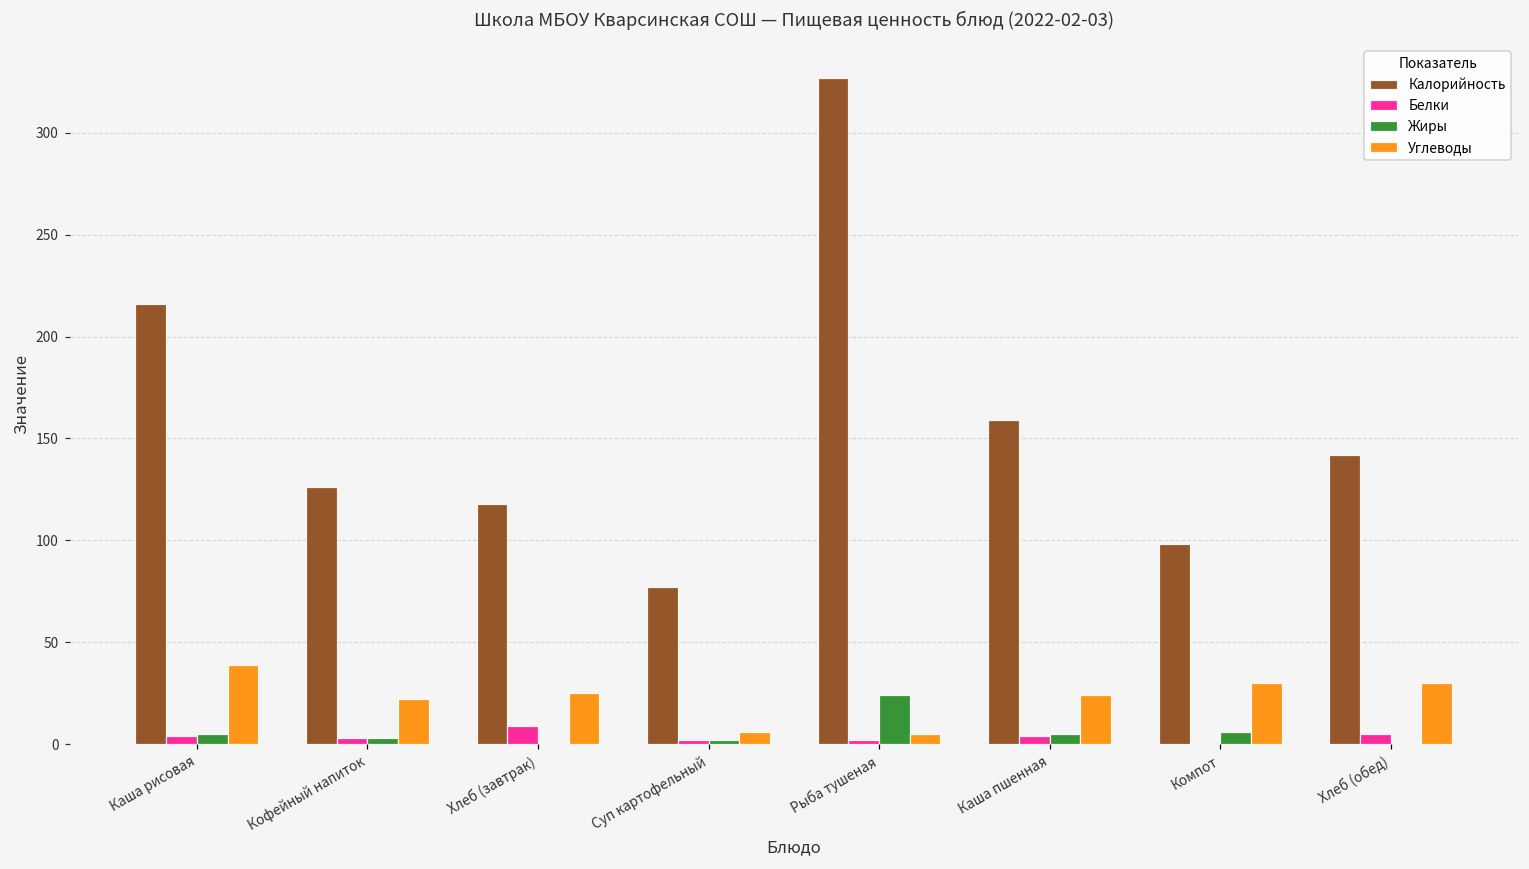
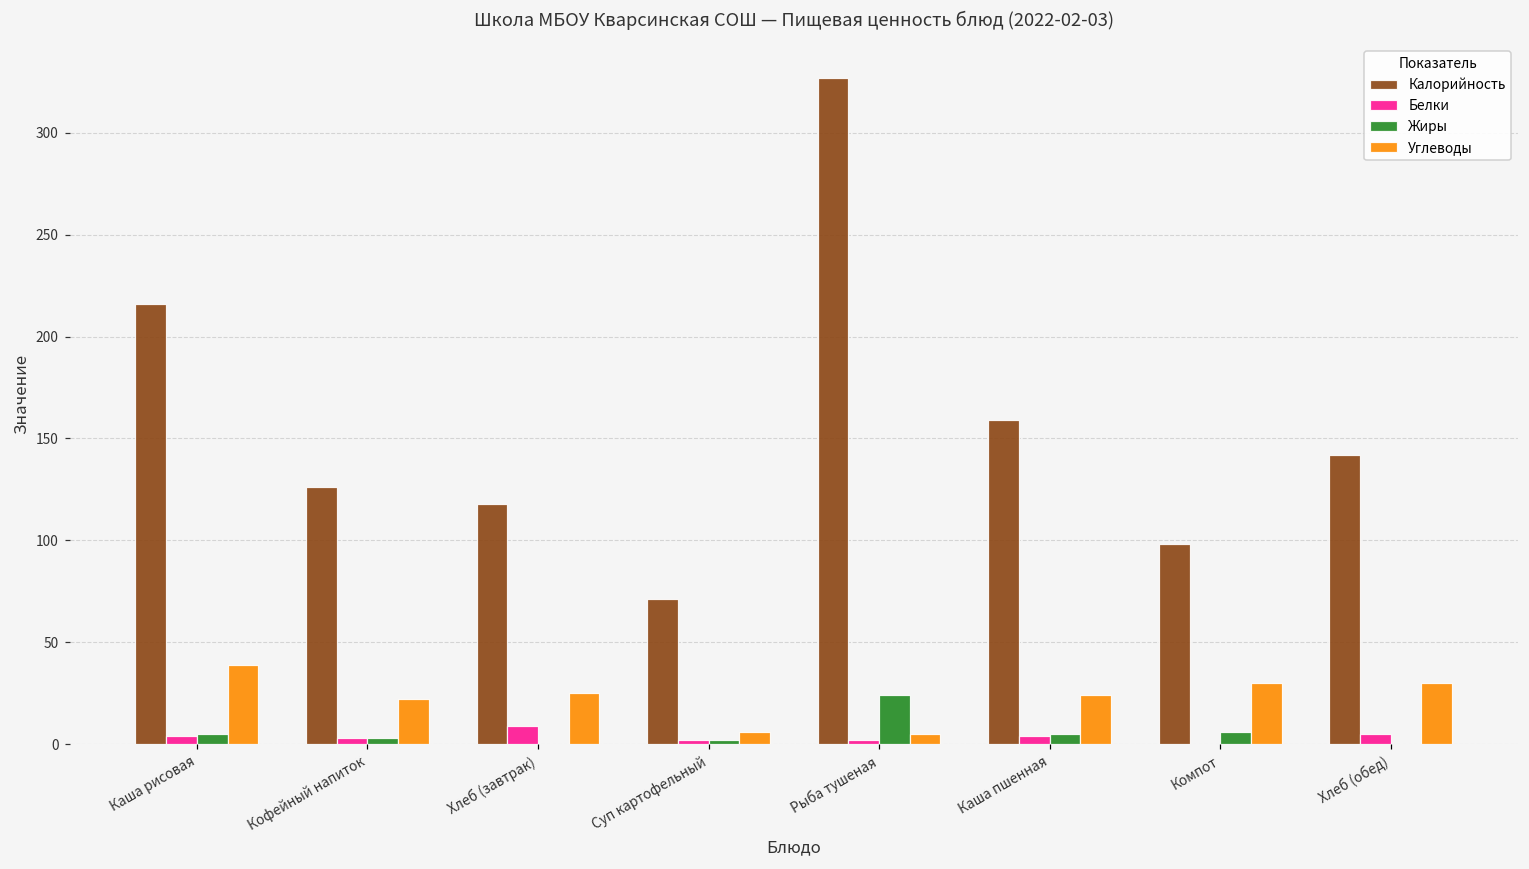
Калорийность, Суп картофельный: 77 -> 71
